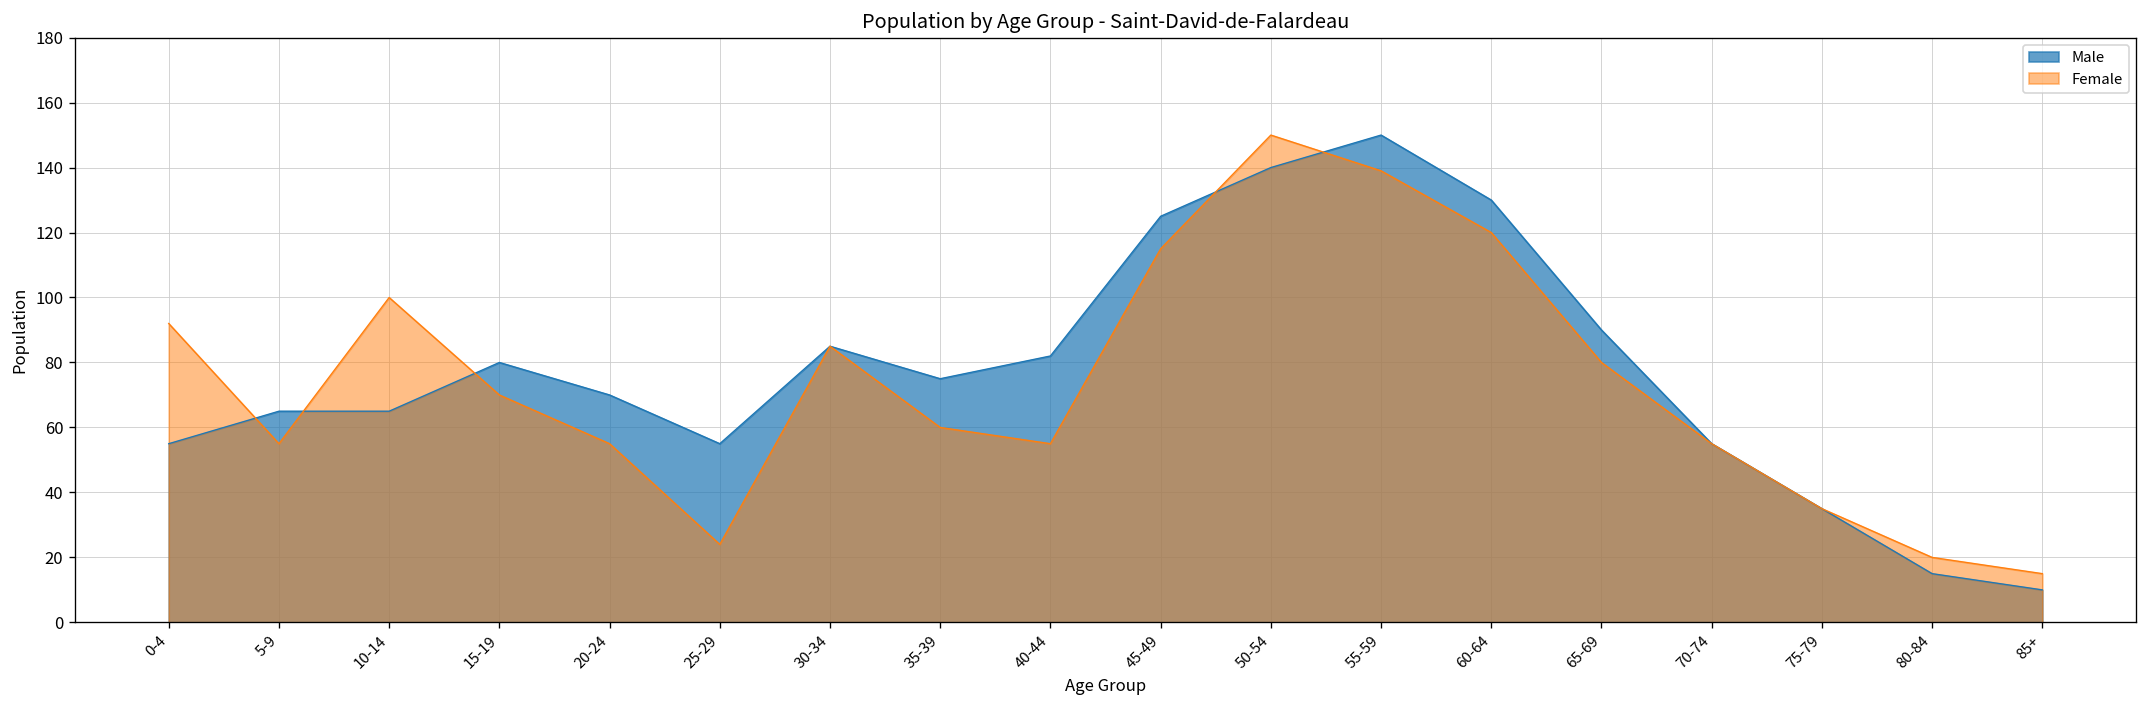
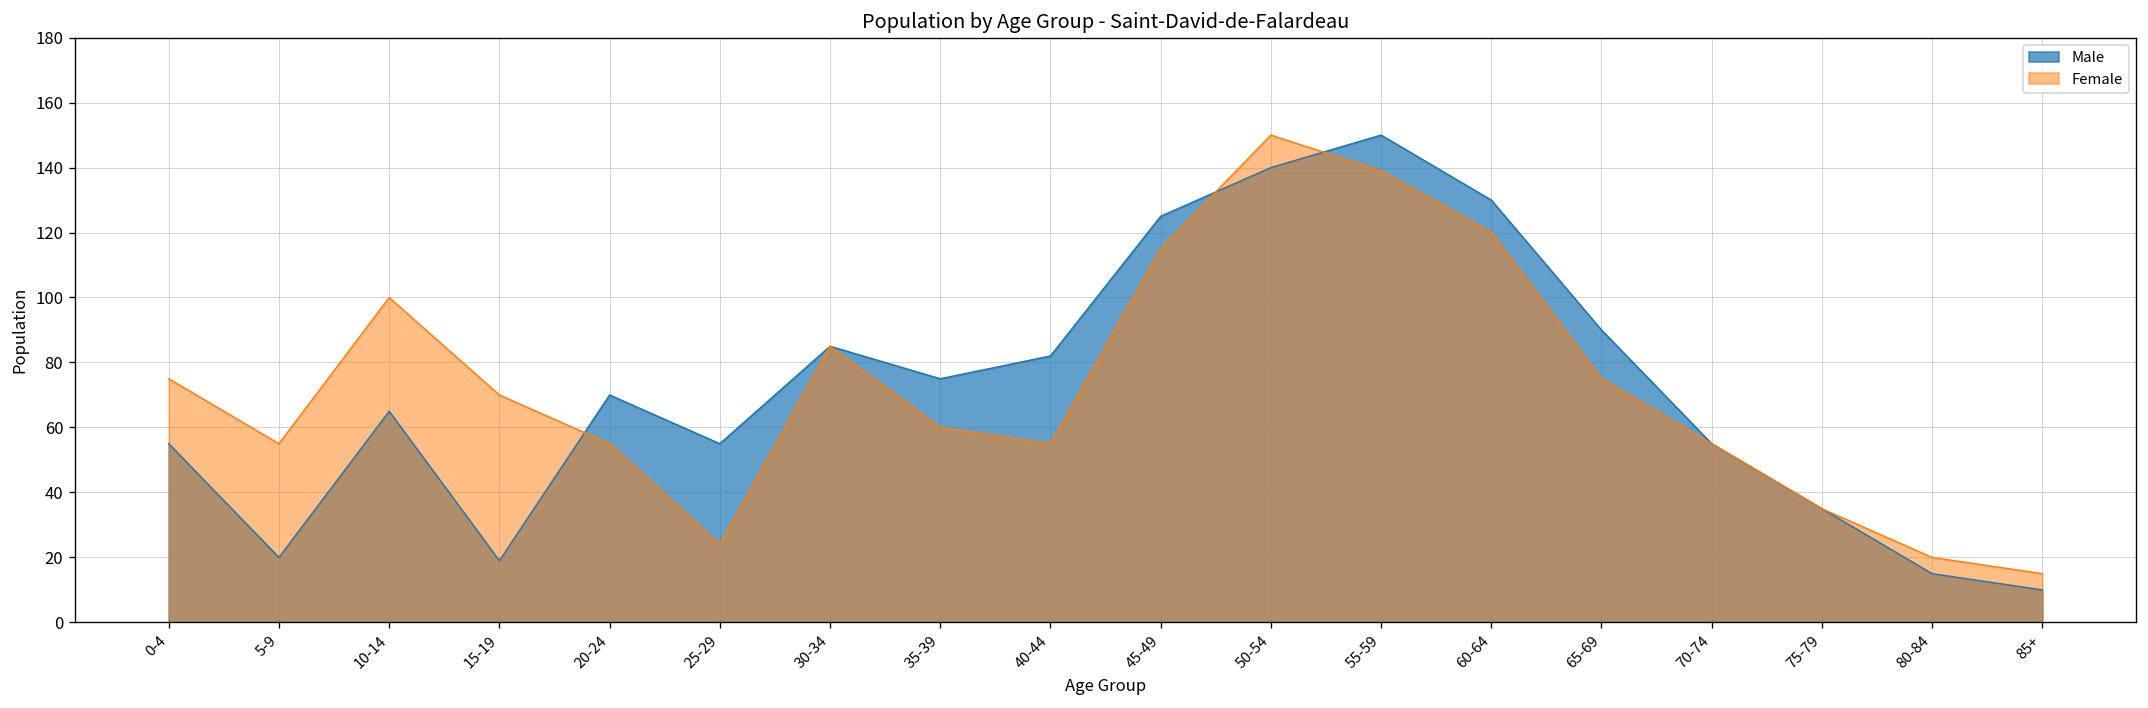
Female, 0-4: 92 -> 75
Male, 5-9: 65 -> 20
Male, 15-19: 80 -> 19
Female, 65-69: 80 -> 75
